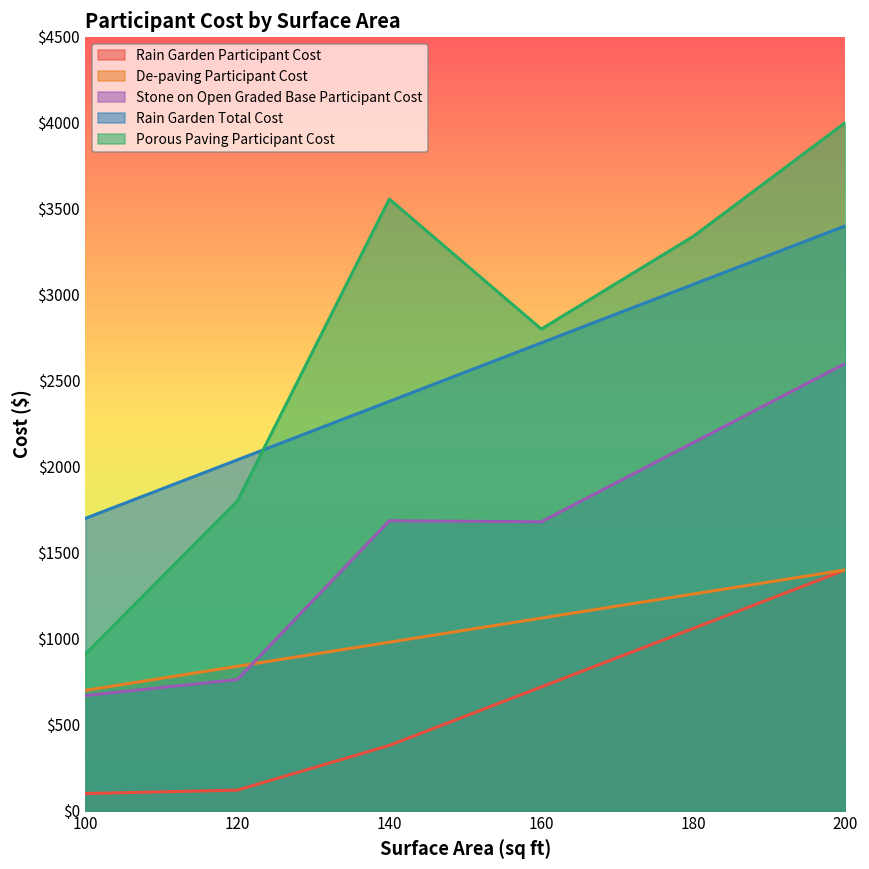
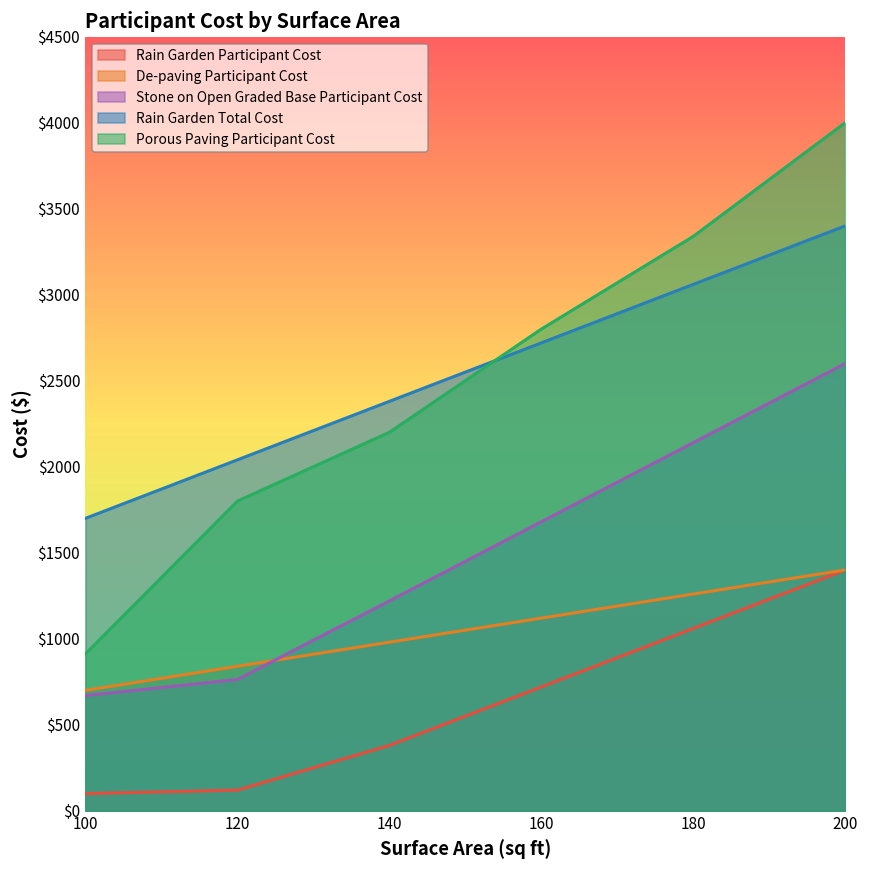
Stone on Open Graded Base Participant Cost, 140: $1690 -> $1220
Porous Paving Participant Cost, 140: $3560 -> $2200
